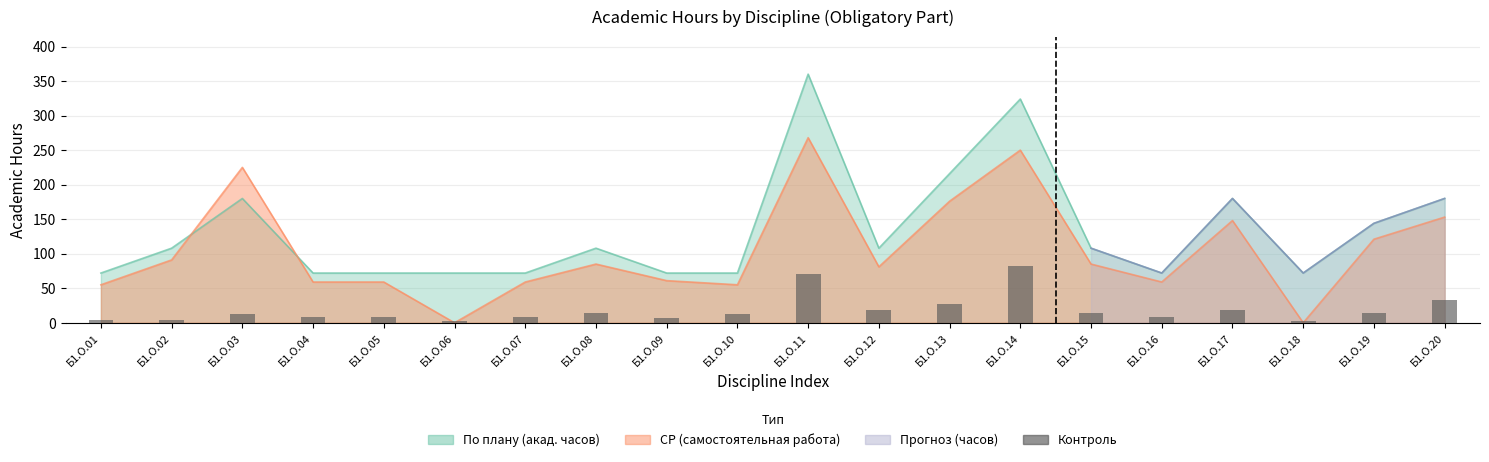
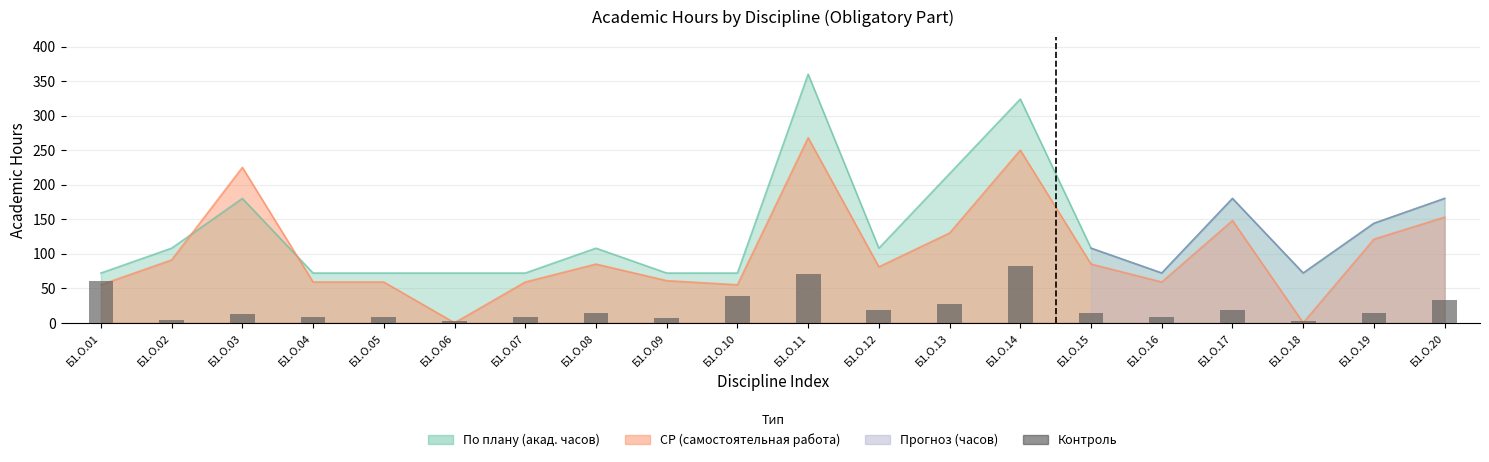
Контроль, Б1.О.01: 0 -> 60
Контроль, Б1.О.10: 10 -> 40
СР (самостоятельная работа), Б1.О.13: 180 -> 130
